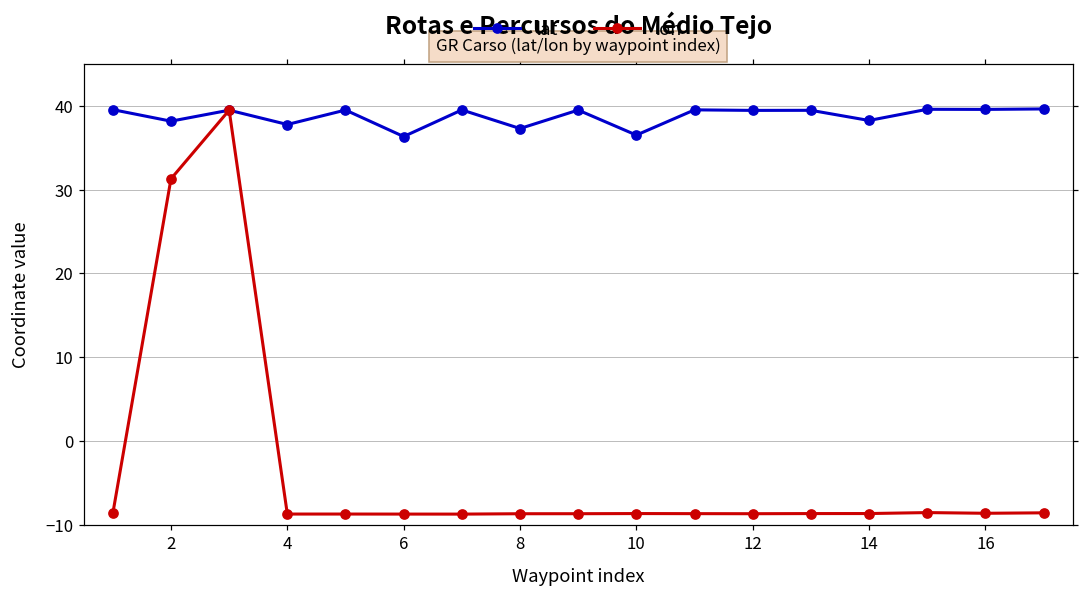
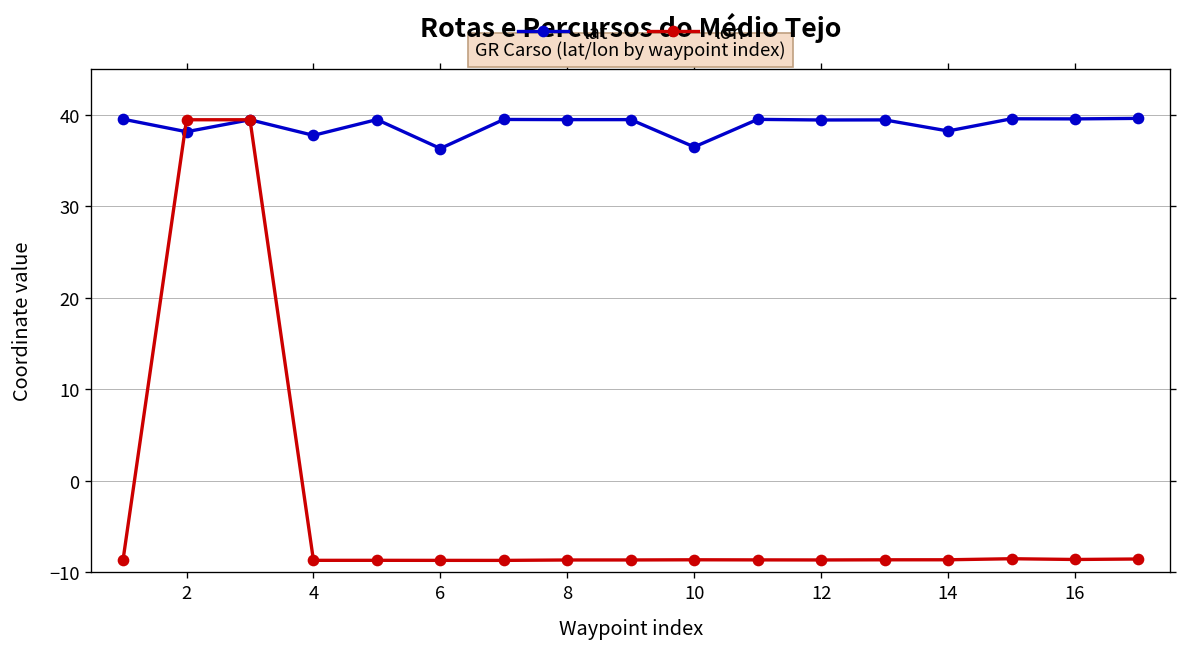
lon, 2: 31 -> 39
lat, 8: 37 -> 40
